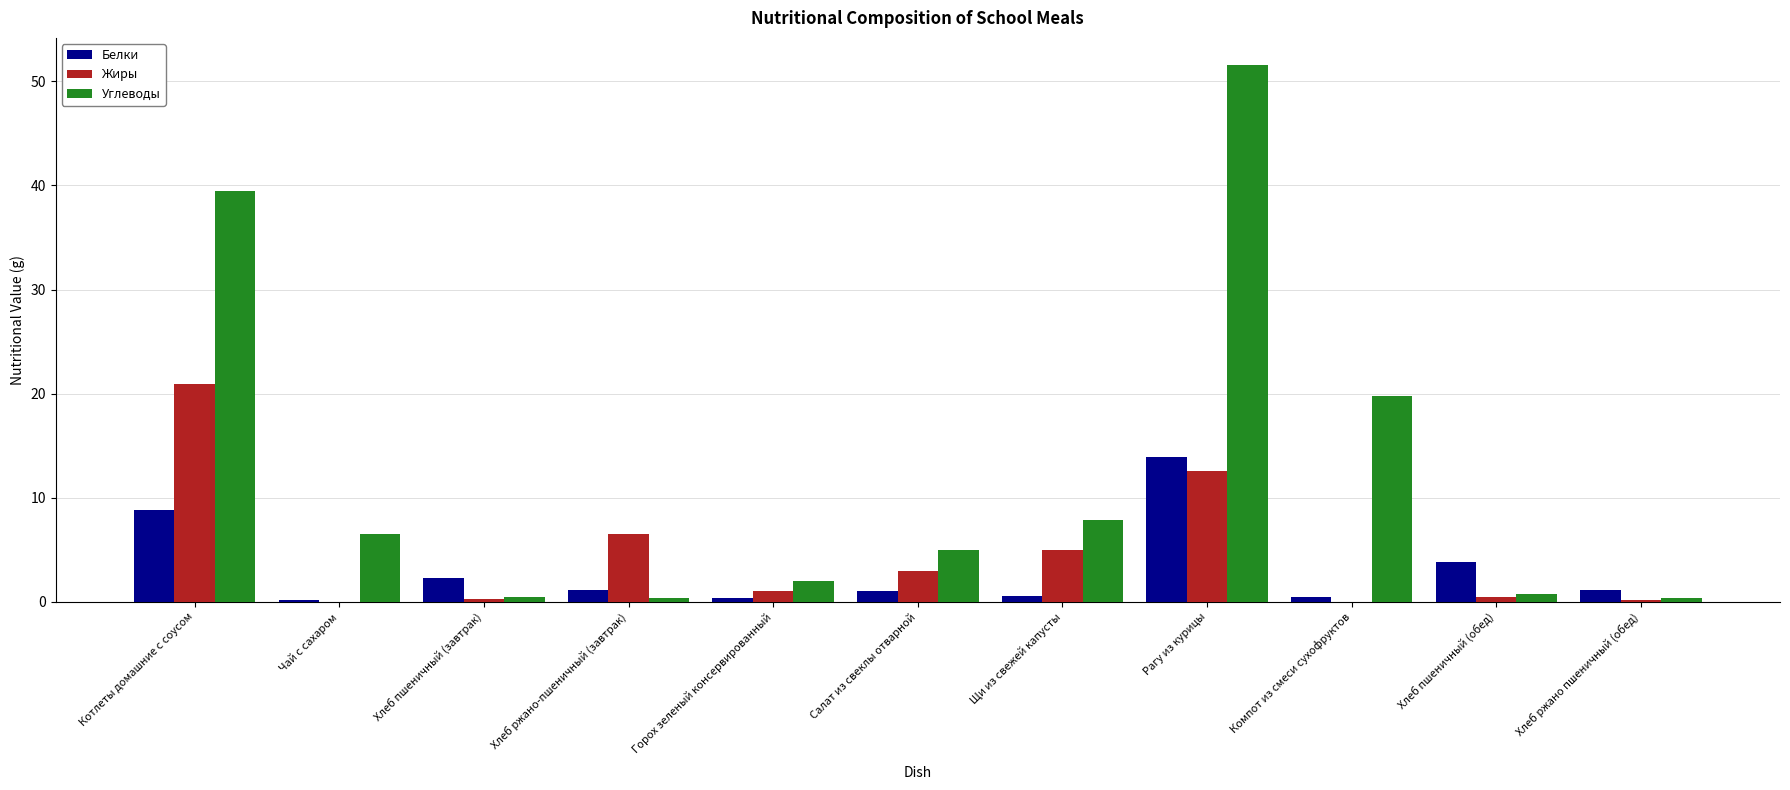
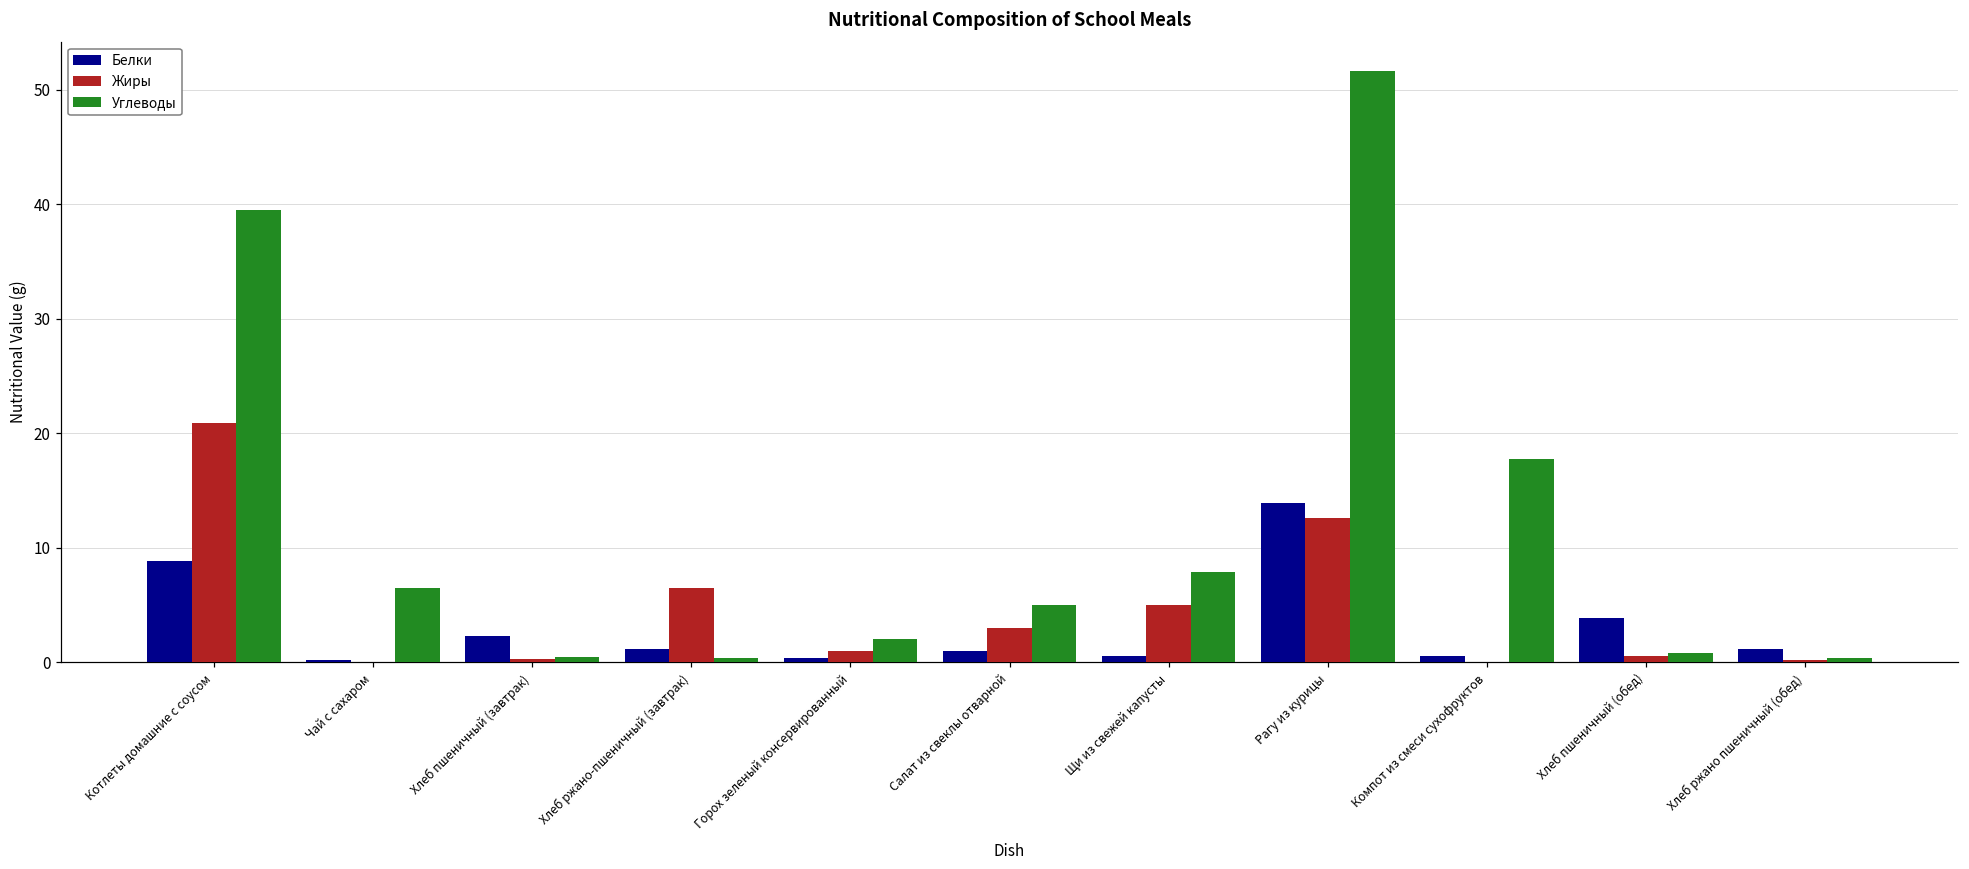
Углеводы, Компот из смеси сухофруктов: 19.8 -> 17.7
